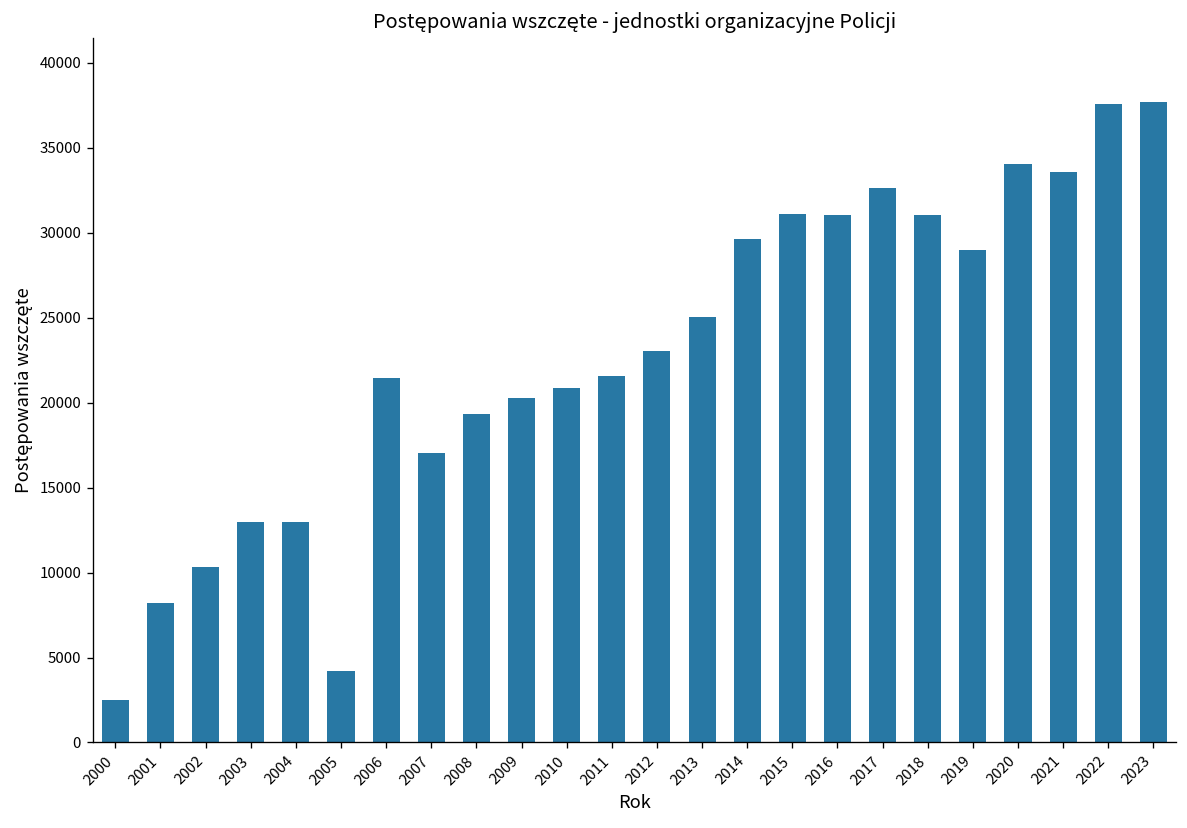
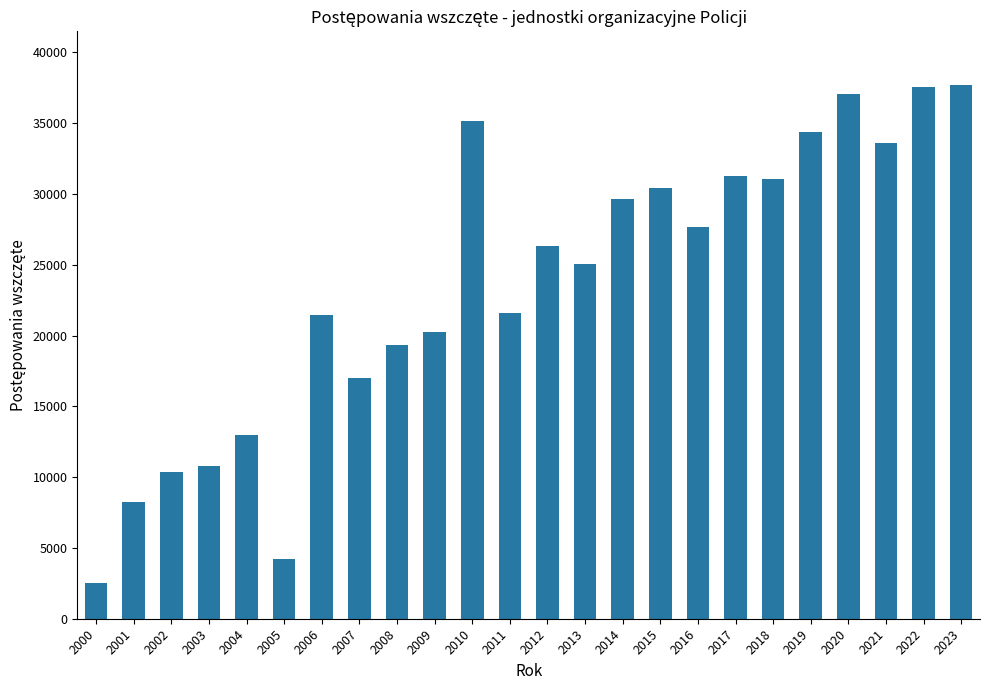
2003: 13000 -> 10800
2010: 20800 -> 35200
2012: 23000 -> 26300
2015: 31100 -> 30400
2016: 31000 -> 27600
2017: 32600 -> 31300
2019: 29000 -> 34400
2020: 34100 -> 37100
